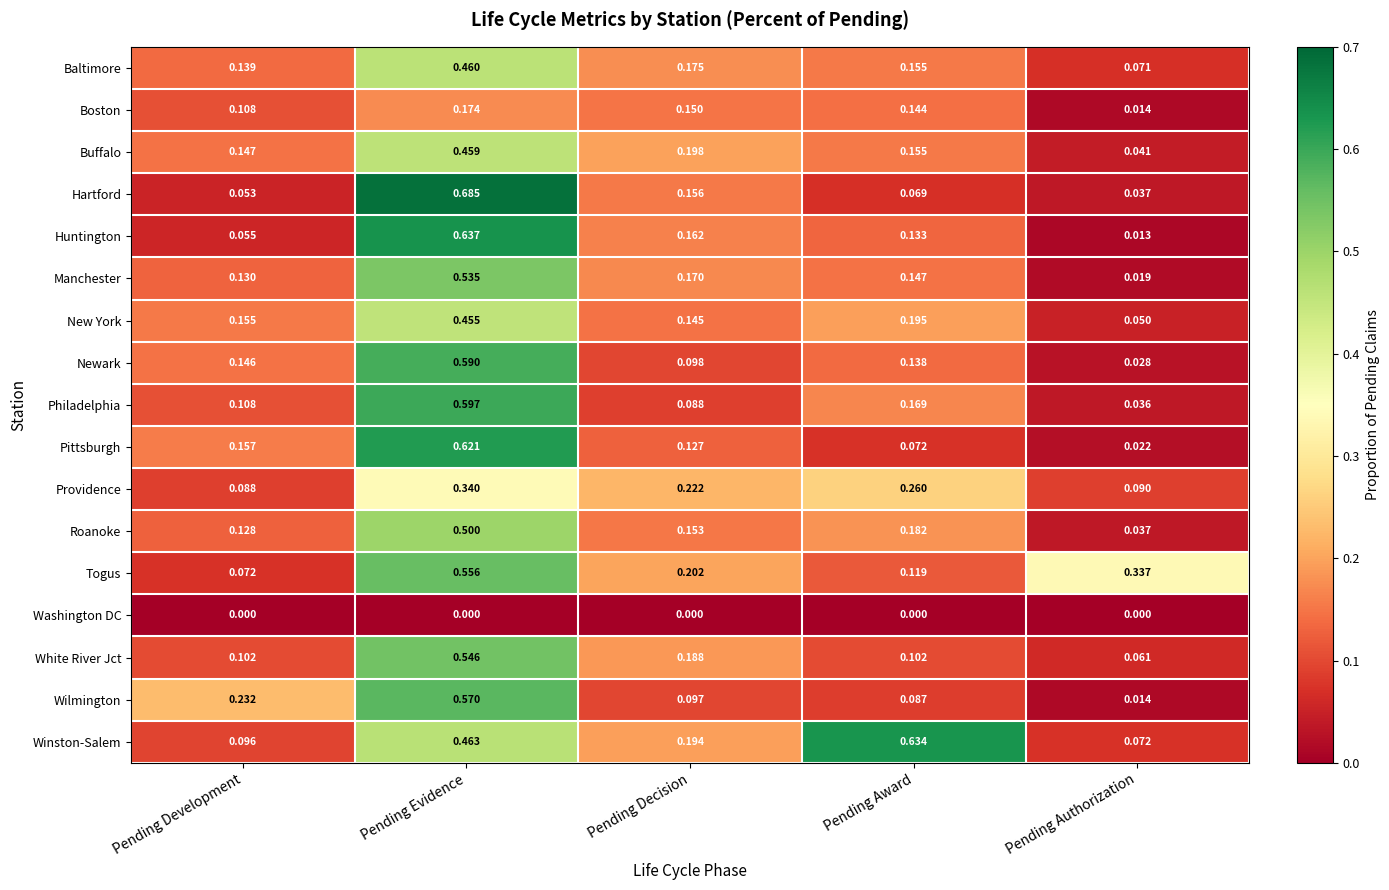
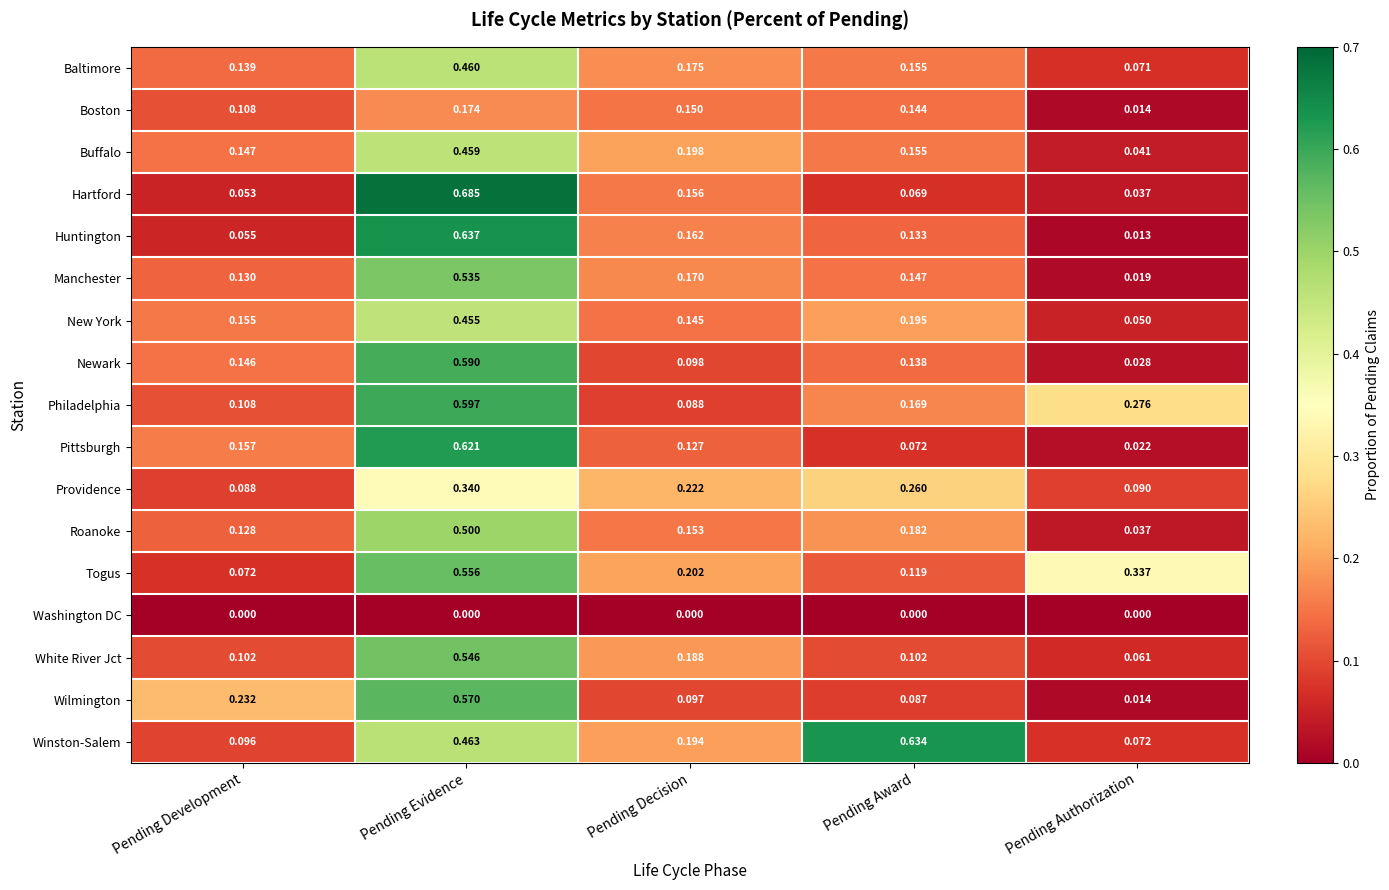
Philadelphia, Pending Authorization: 0.036 -> 0.276
